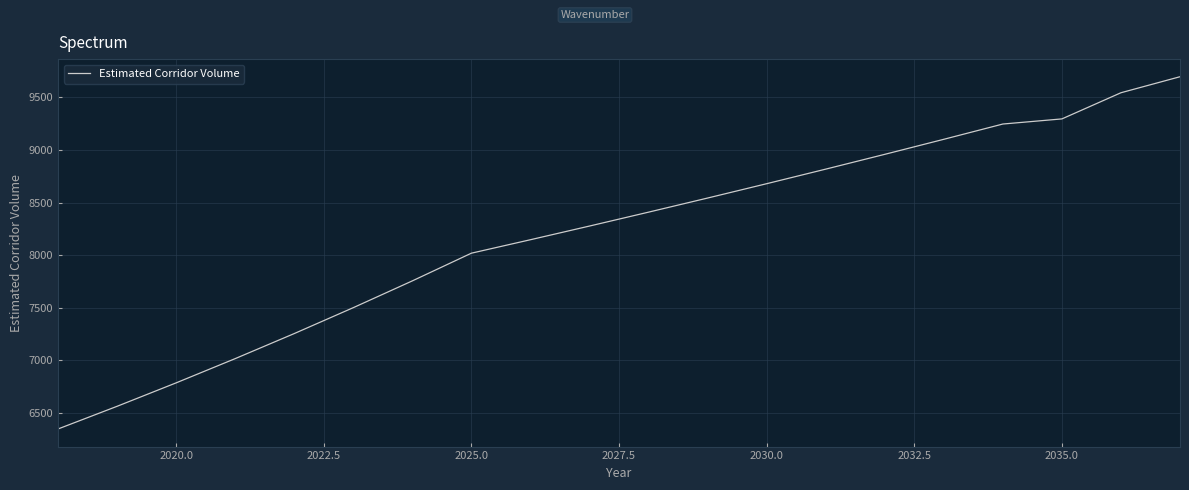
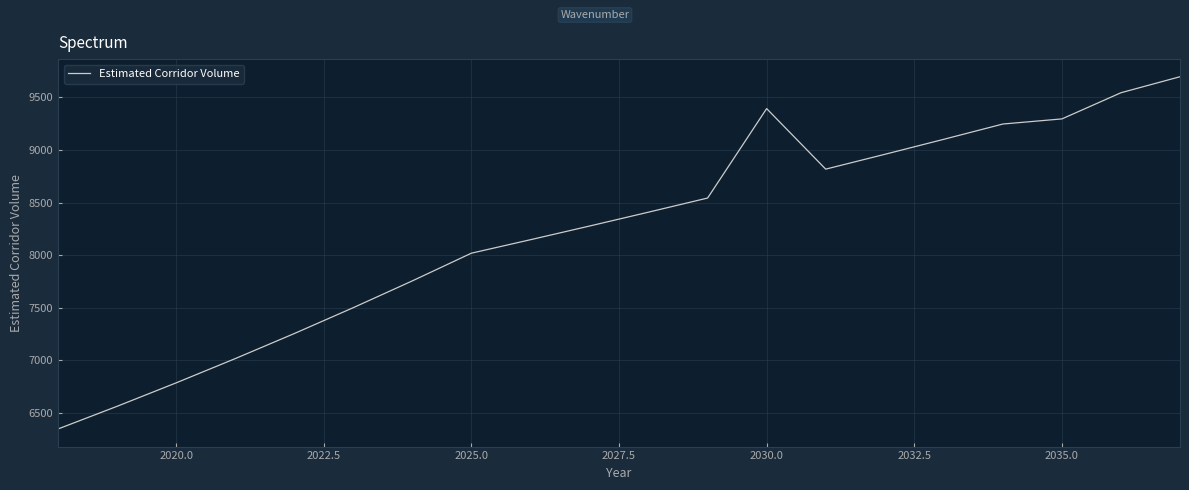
2030.0: 8680 -> 9390
